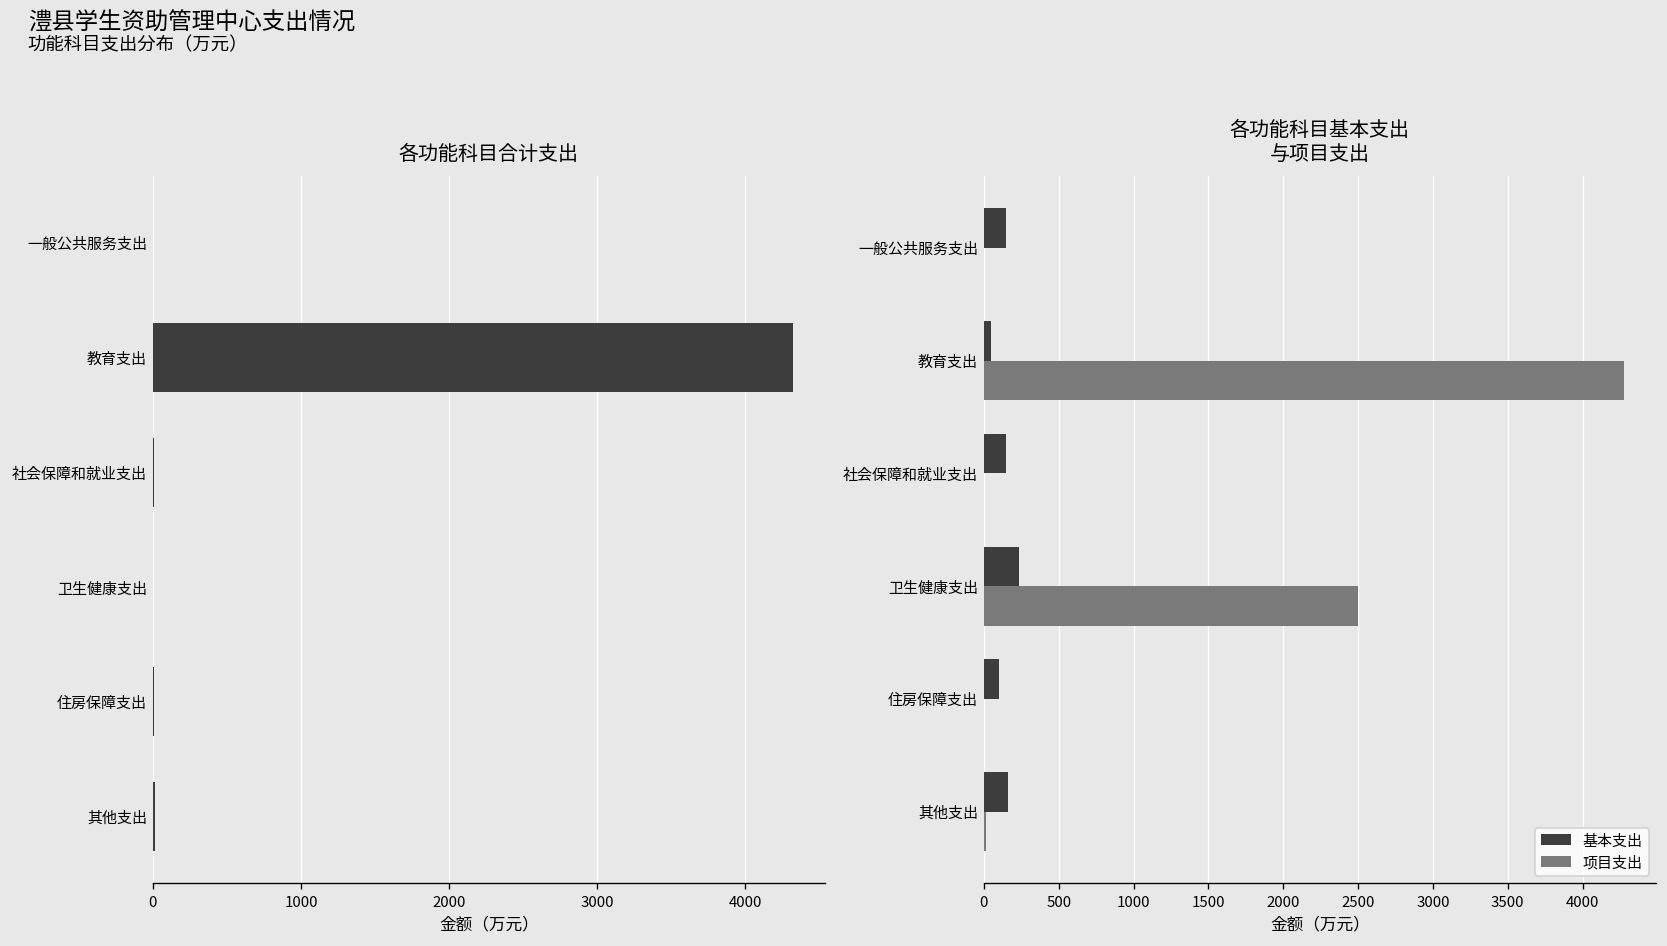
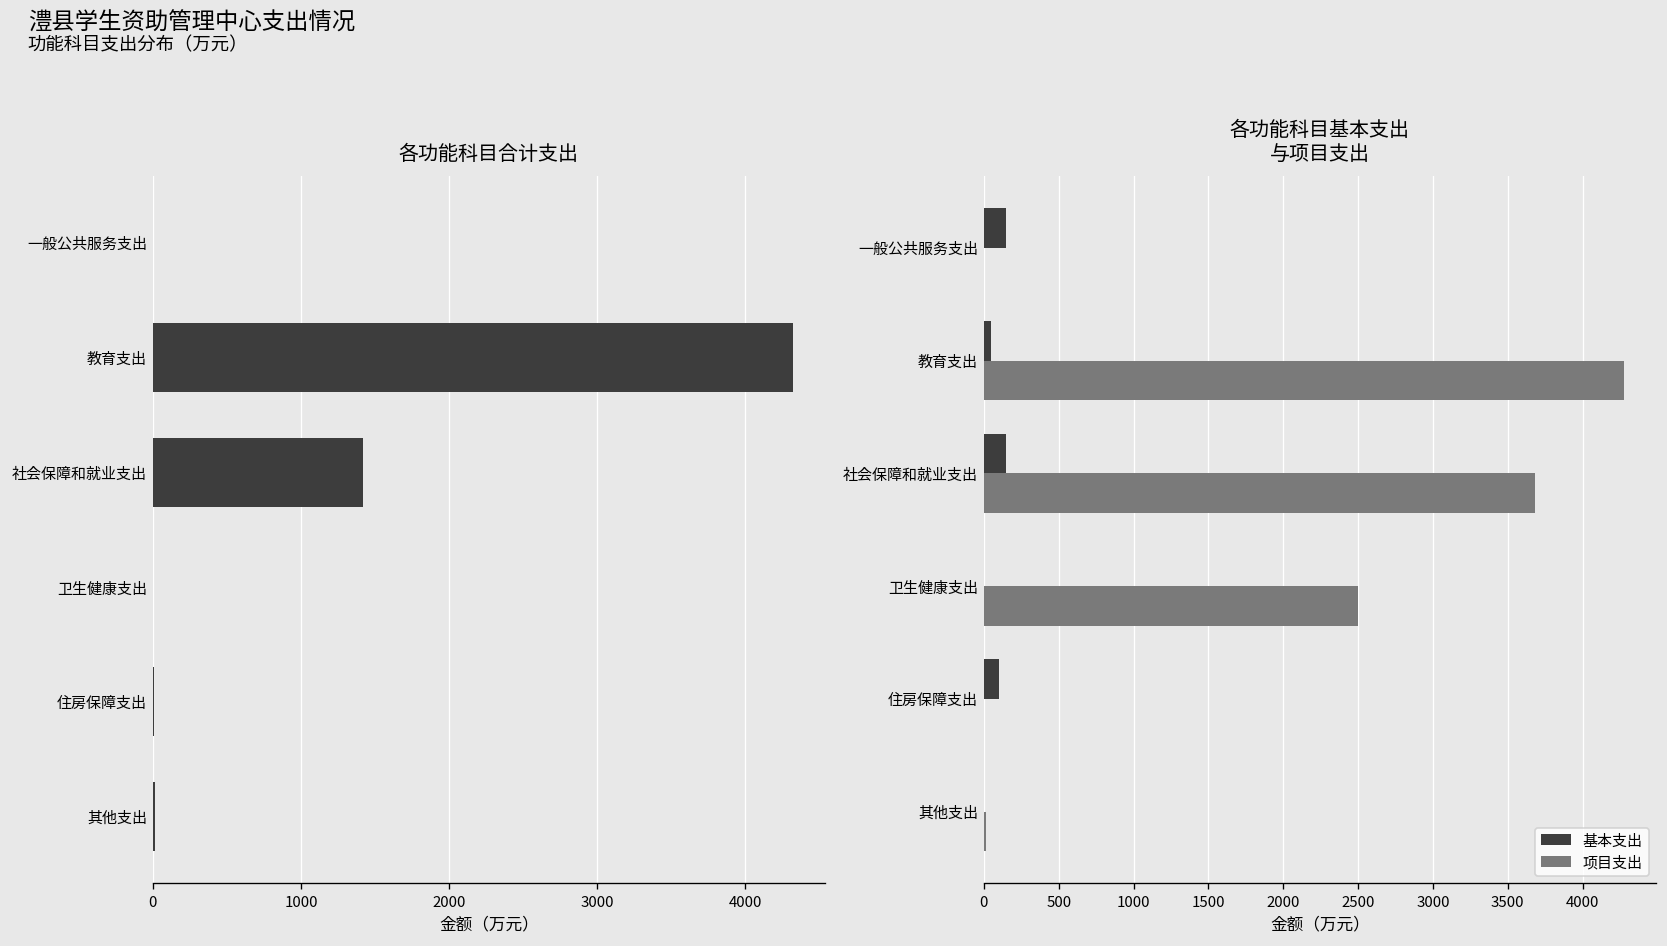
各功能科目合计支出, 社会保障和就业支出: 10 -> 1420
各功能科目基本支出 与项目支出, 项目支出, 社会保障和就业支出: 0 -> 3680
各功能科目基本支出 与项目支出, 基本支出, 卫生健康支出: 230 -> 0
各功能科目基本支出 与项目支出, 基本支出, 其他支出: 160 -> 0
